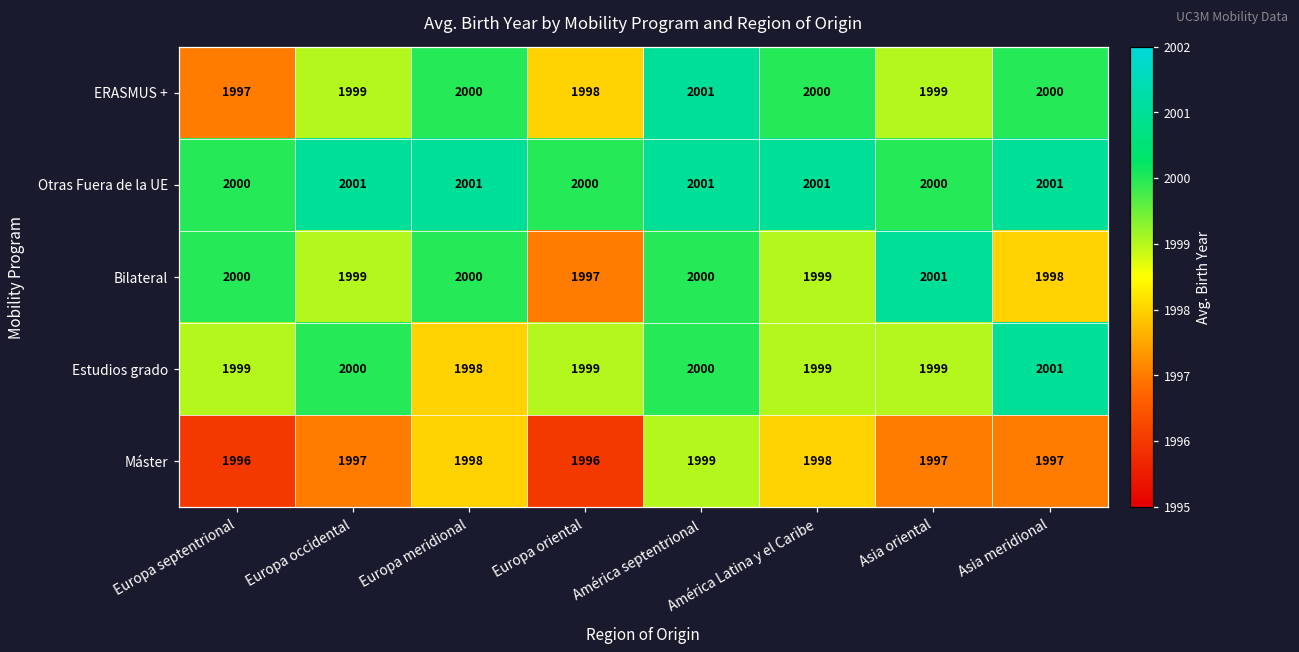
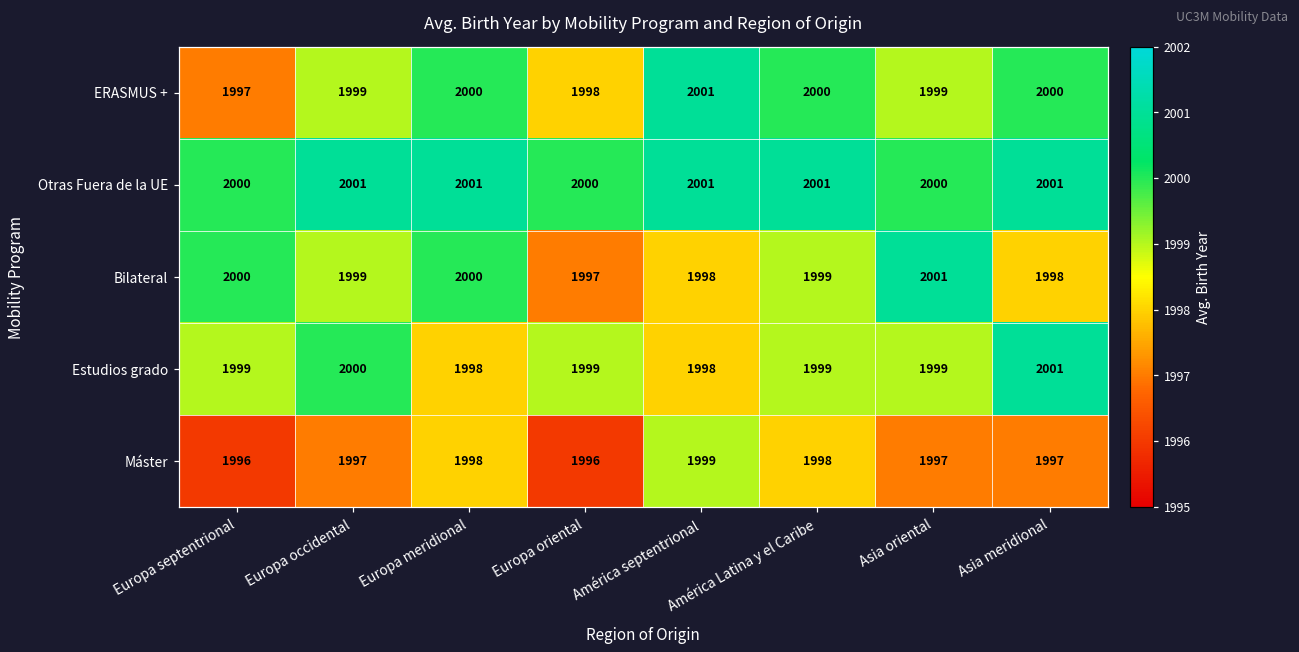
Bilateral, América septentrional: 2000 -> 1998
Estudios grado, América septentrional: 2000 -> 1998
